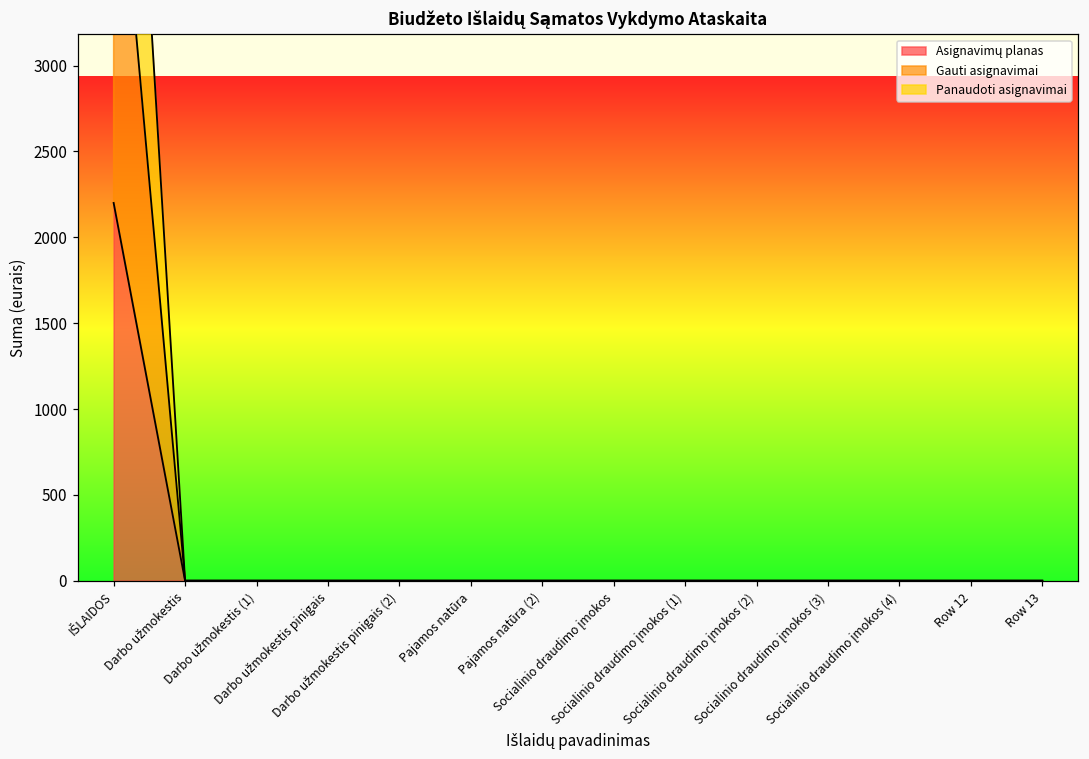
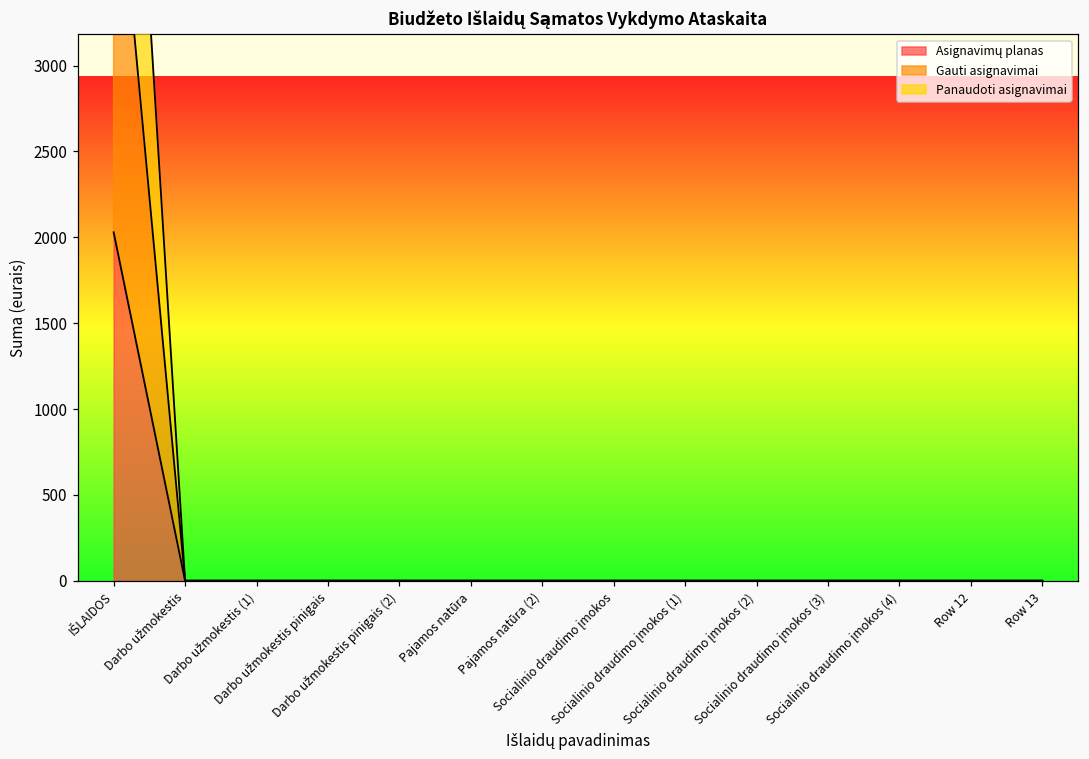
Asignavimų planas, IŠLAIDOS: 2200 -> 2030
